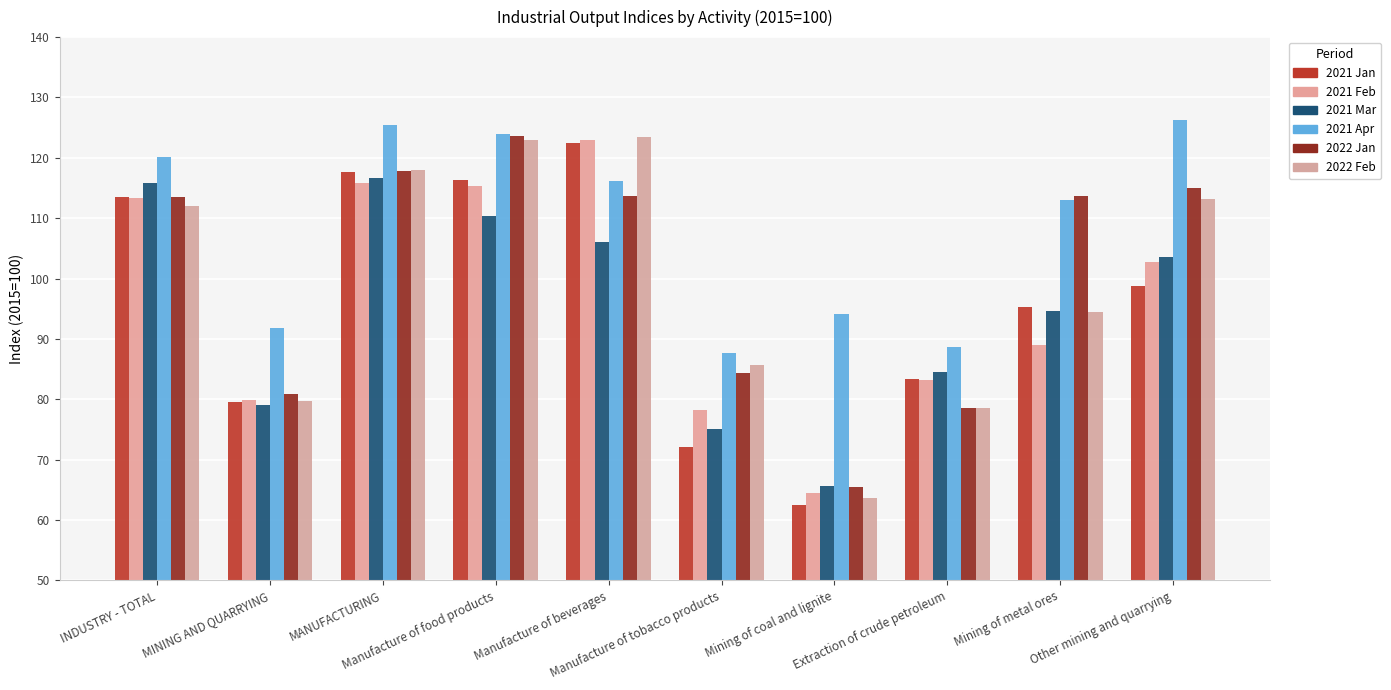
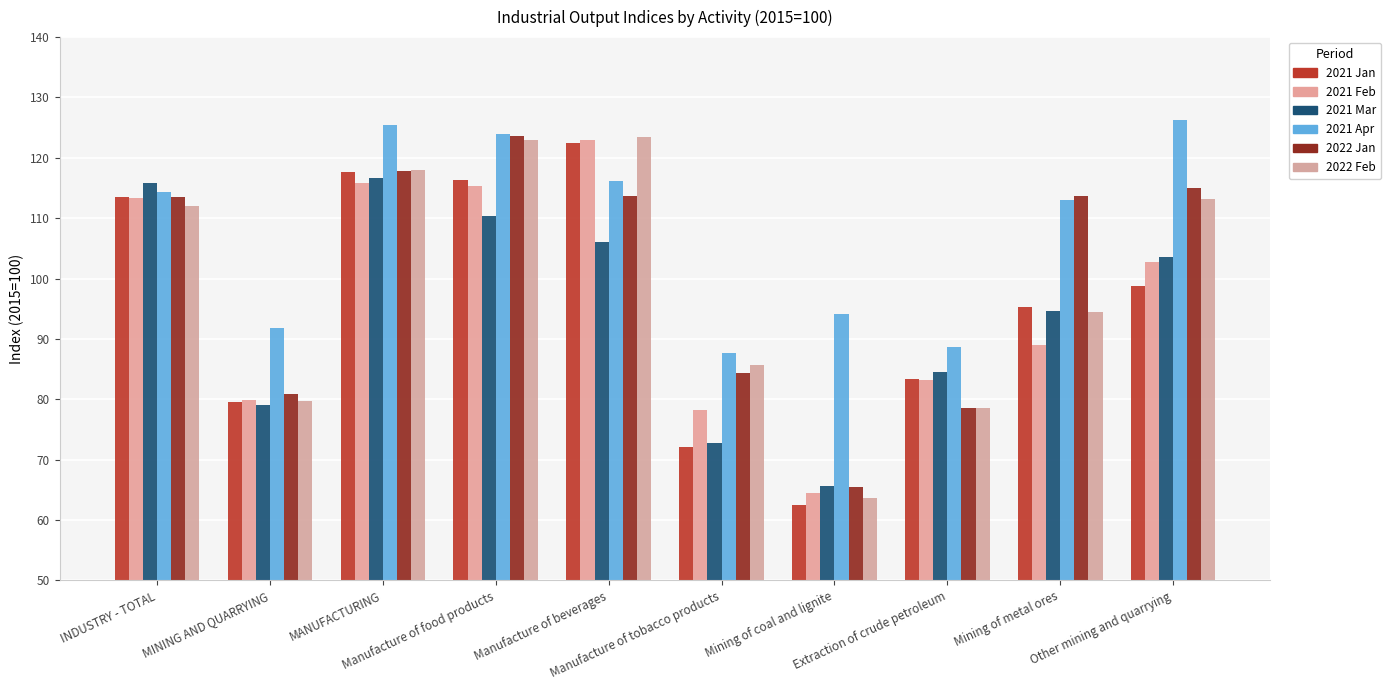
2021 Apr, INDUSTRY - TOTAL: 120 -> 114
2021 Mar, Manufacture of tobacco products: 75 -> 73
